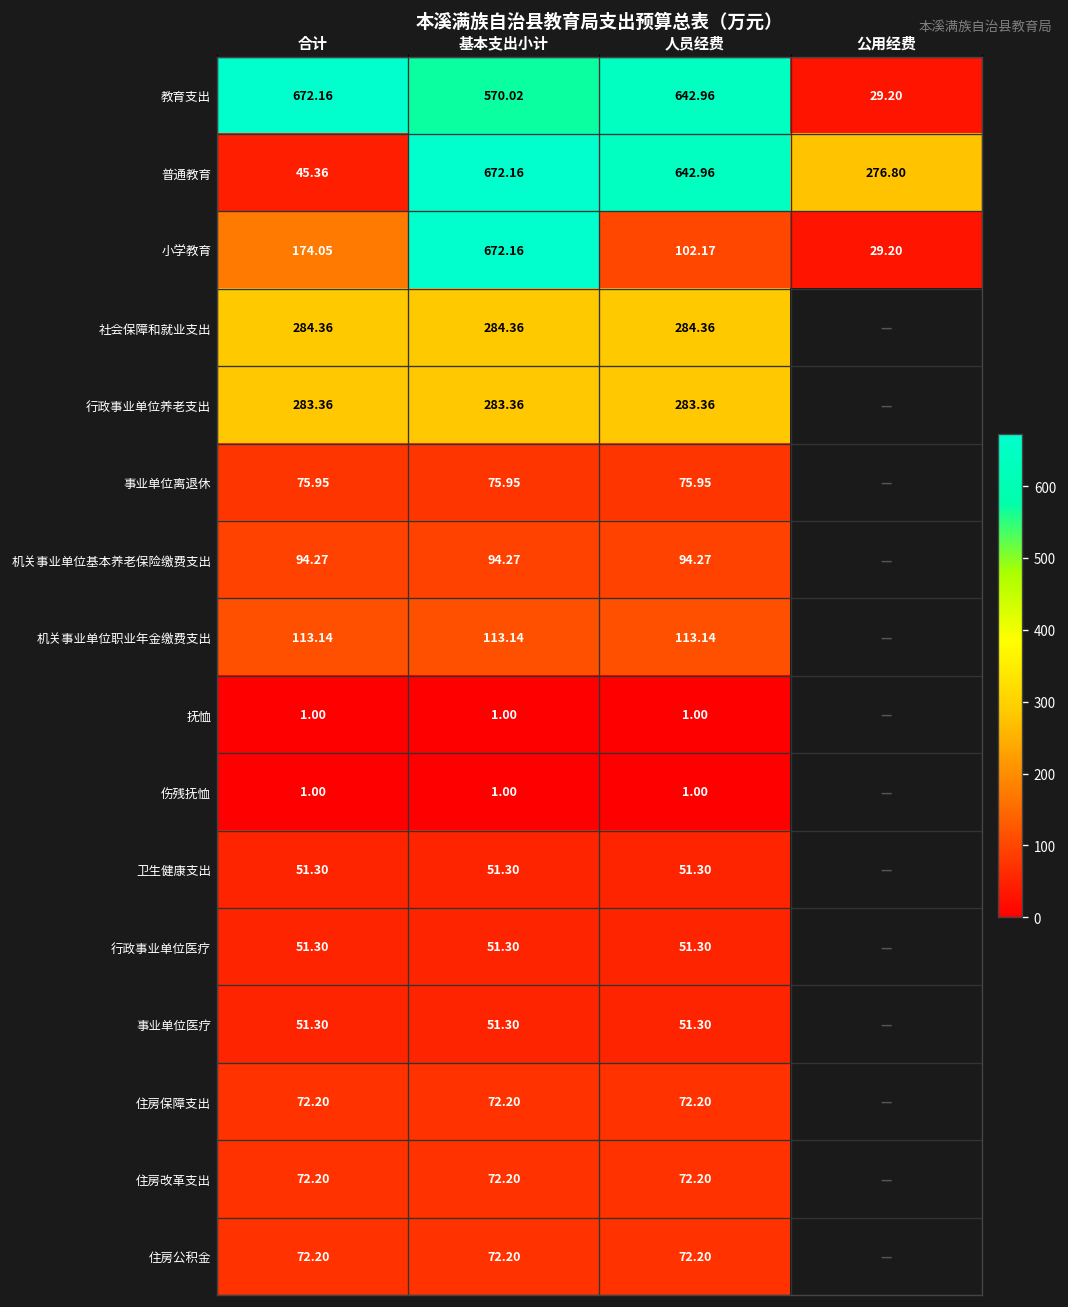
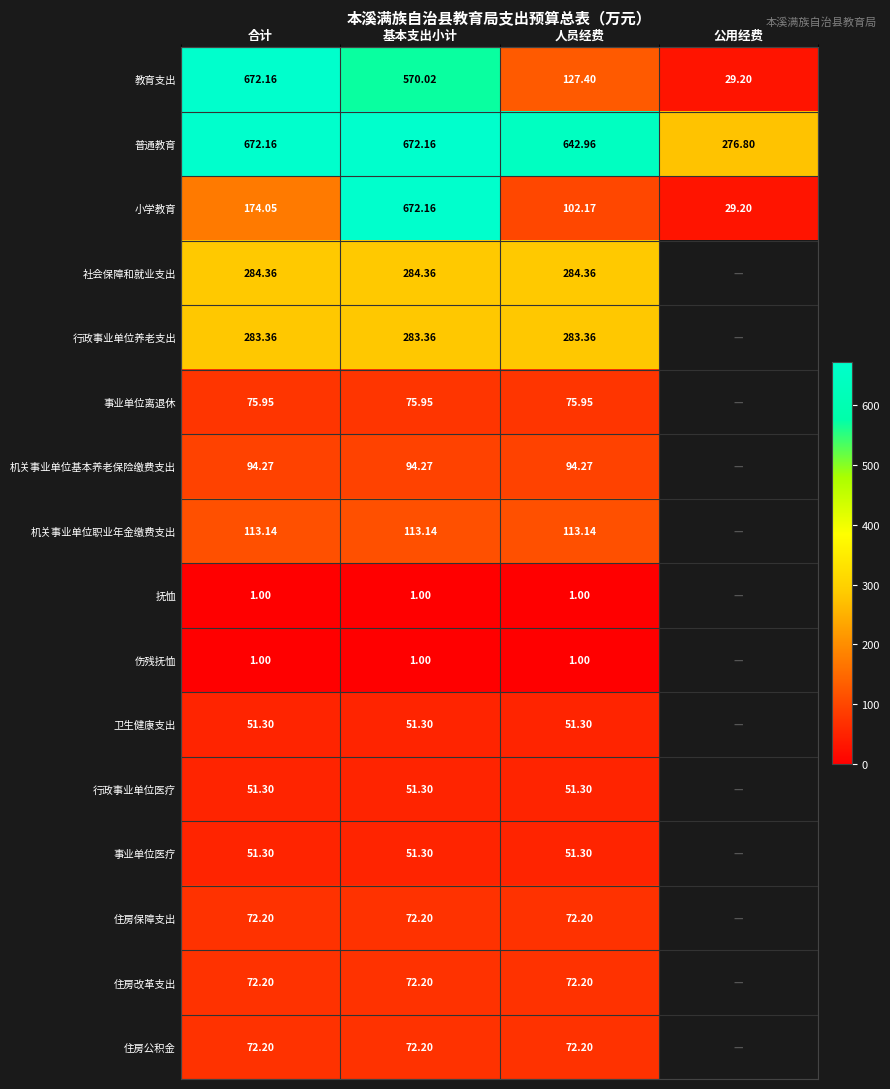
教育支出, 人员经费: 642.96 -> 127.40
普通教育, 合计: 45.36 -> 672.16
